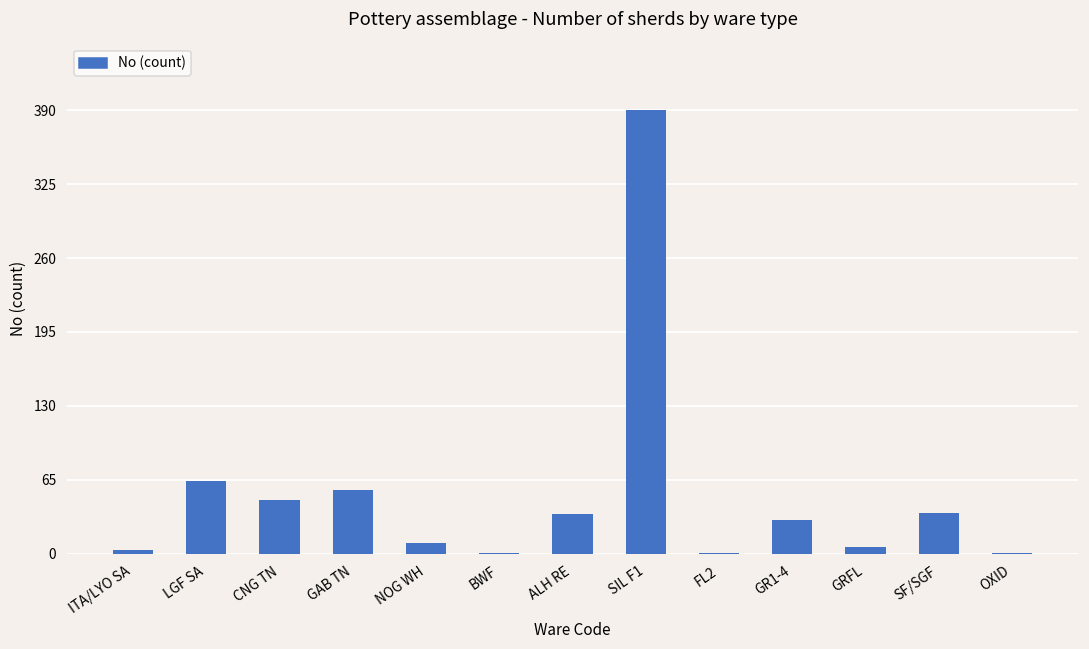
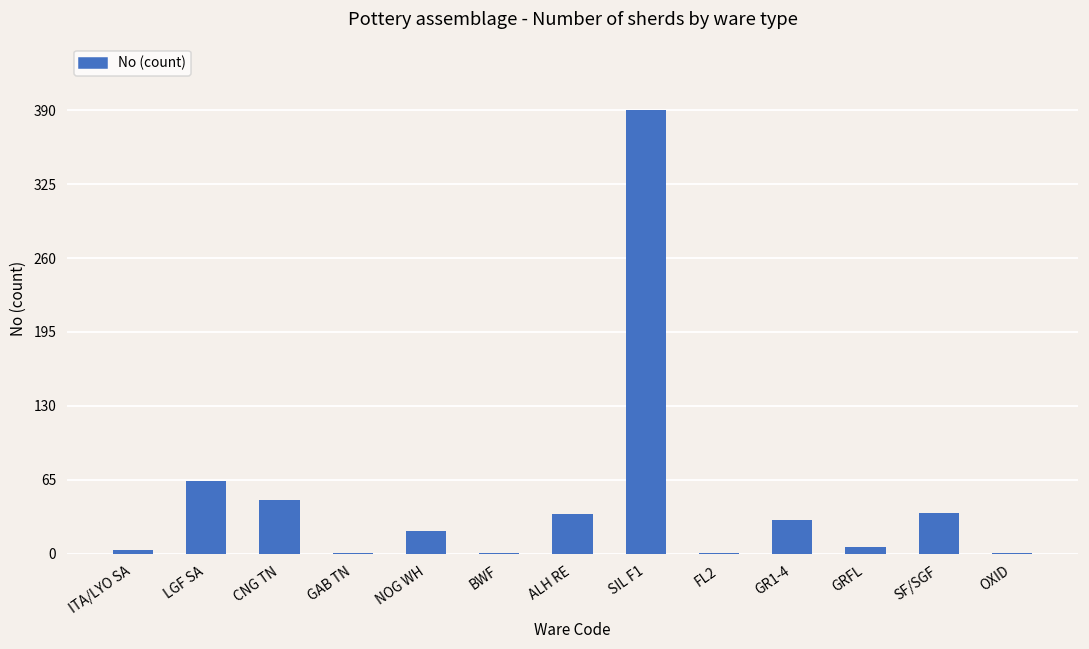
GAB TN: 56 -> 1
NOG WH: 9 -> 20
